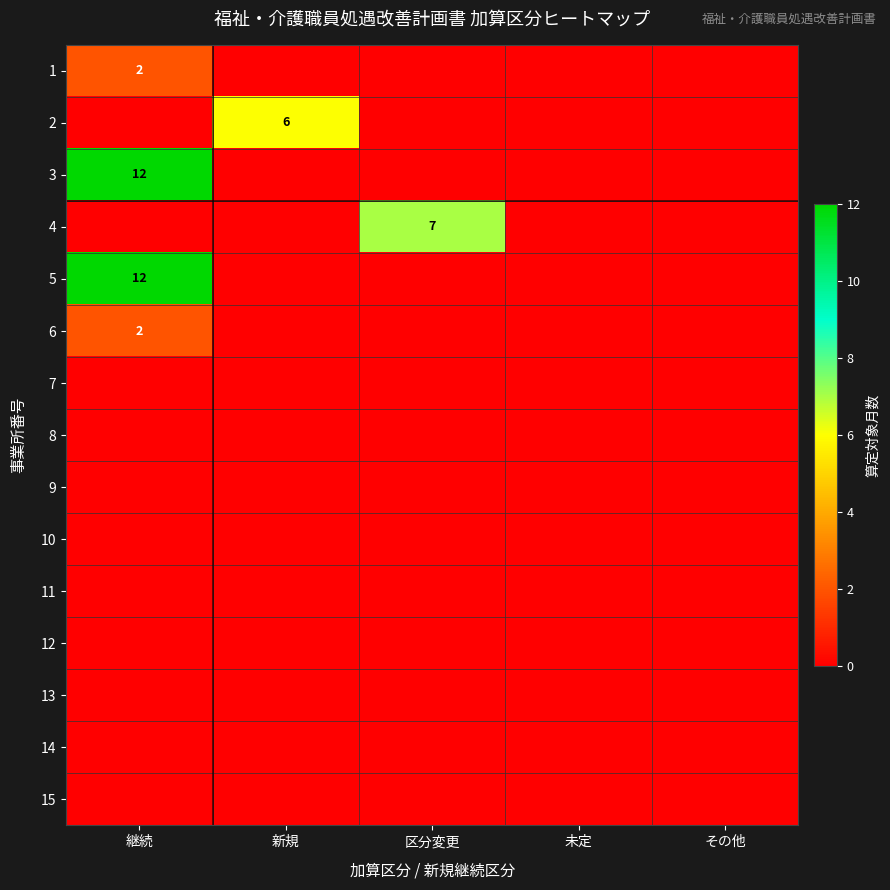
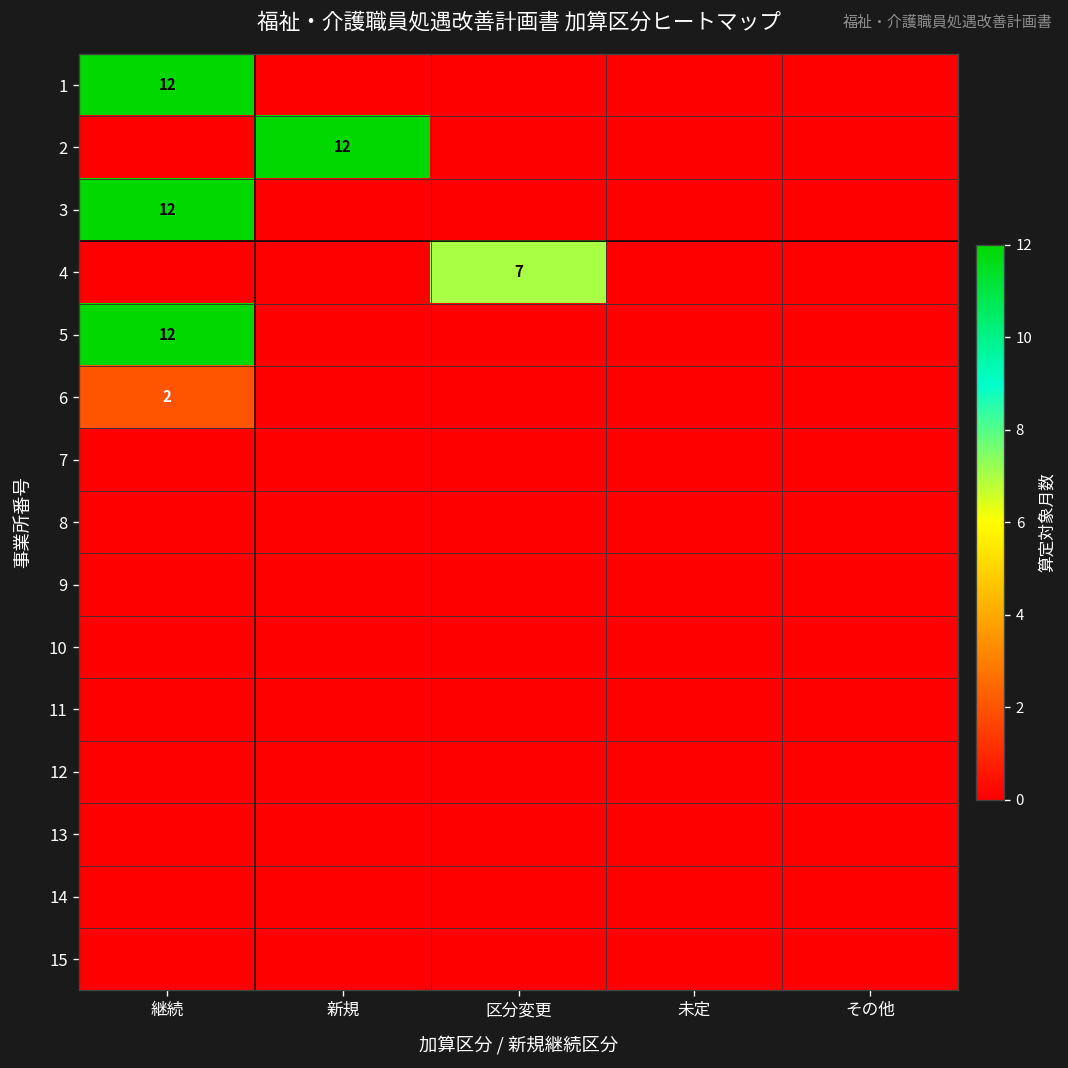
1, 継続: 2 -> 12
2, 新規: 6 -> 12
